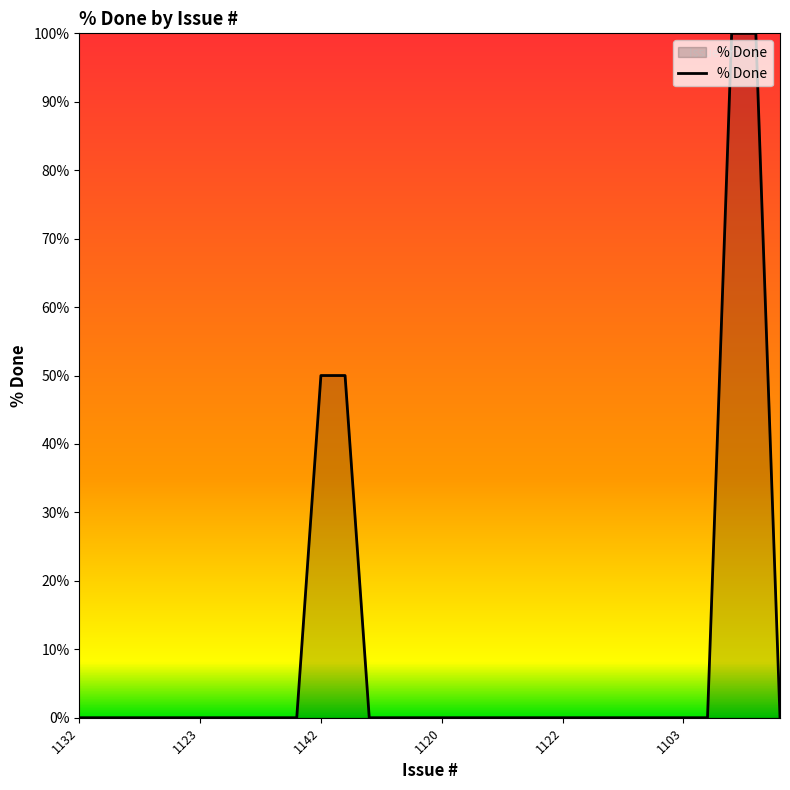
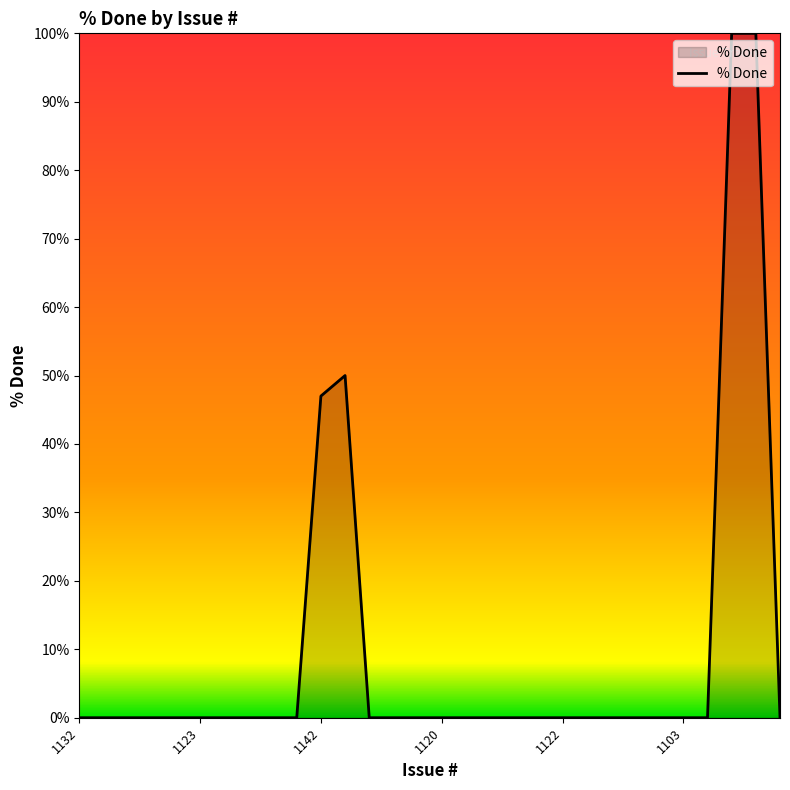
1142: 50% -> 47%
